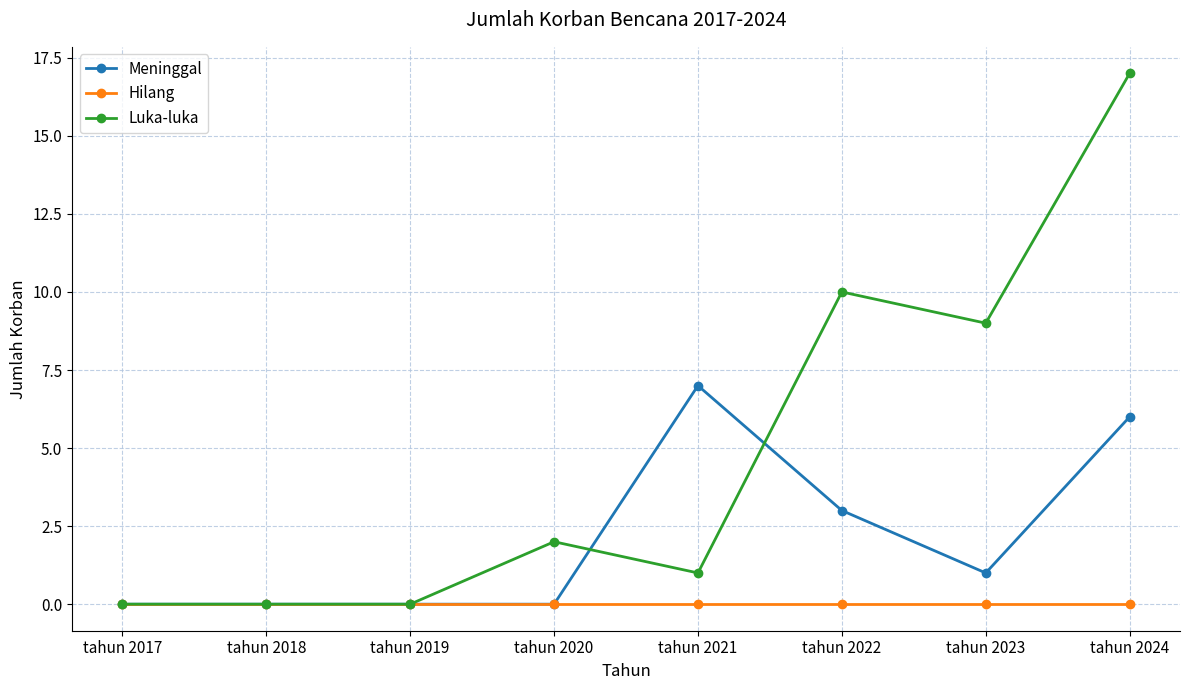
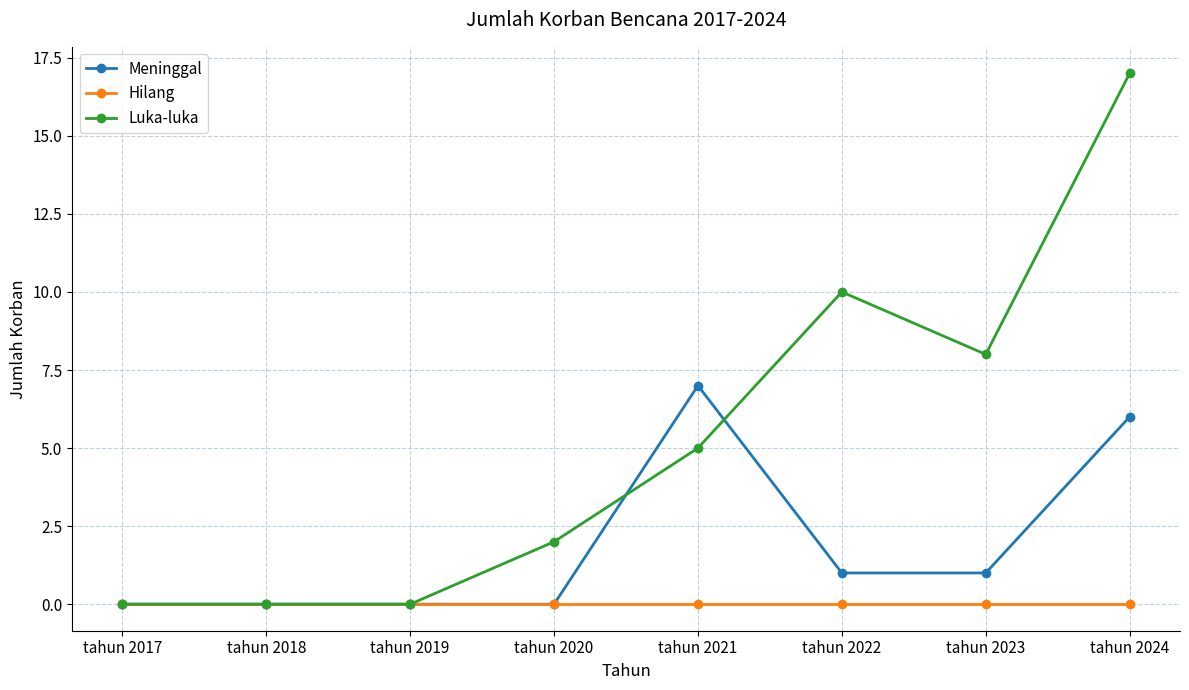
Luka-luka, tahun 2021: 1 -> 5
Meninggal, tahun 2022: 3 -> 1
Luka-luka, tahun 2023: 9 -> 8
